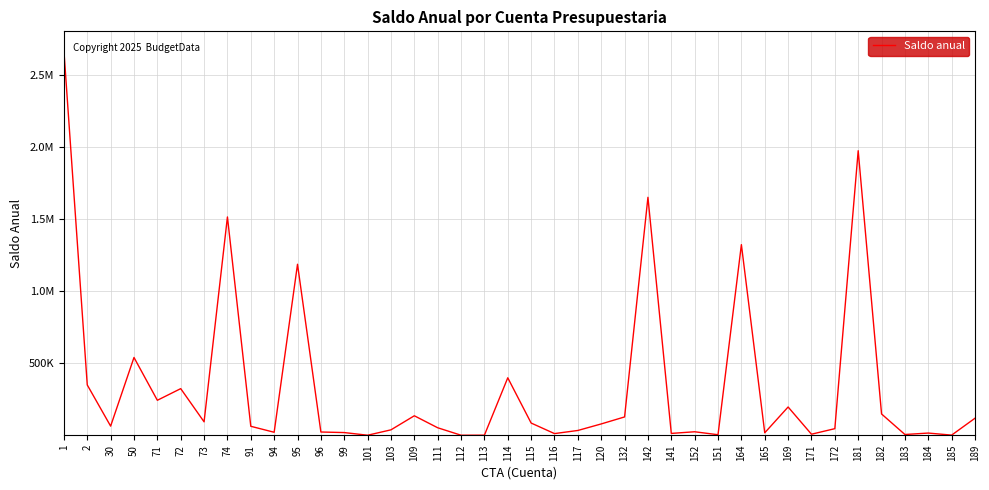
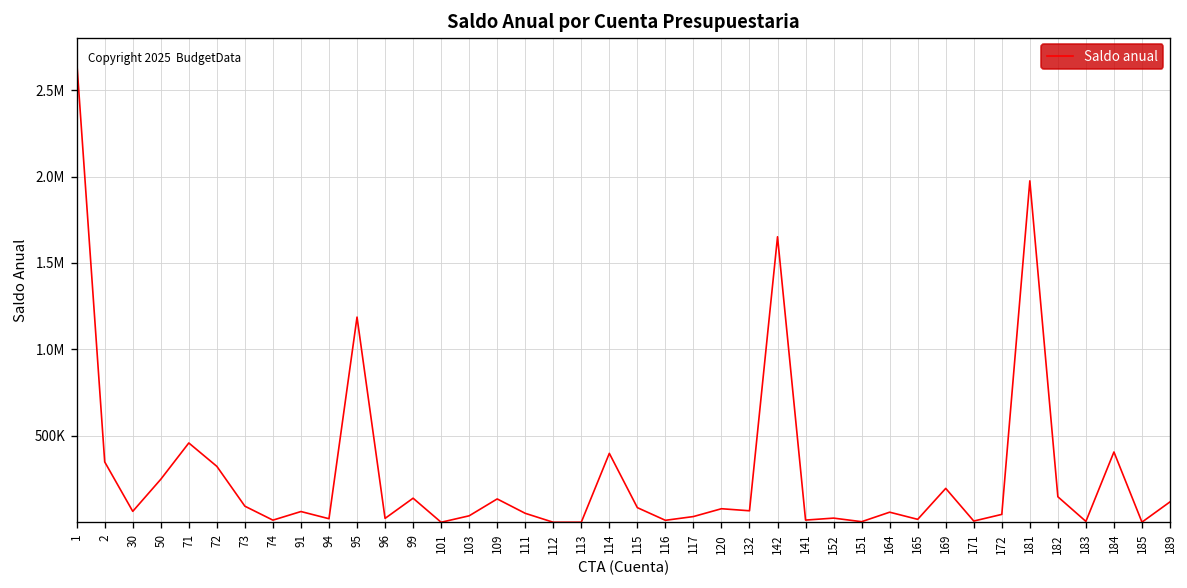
50: 540000 -> 250000
71: 240000 -> 460000
74: 1520000 -> 10000
99: 20000 -> 140000
132: 130000 -> 70000
164: 1320000 -> 60000
184: 20000 -> 410000
